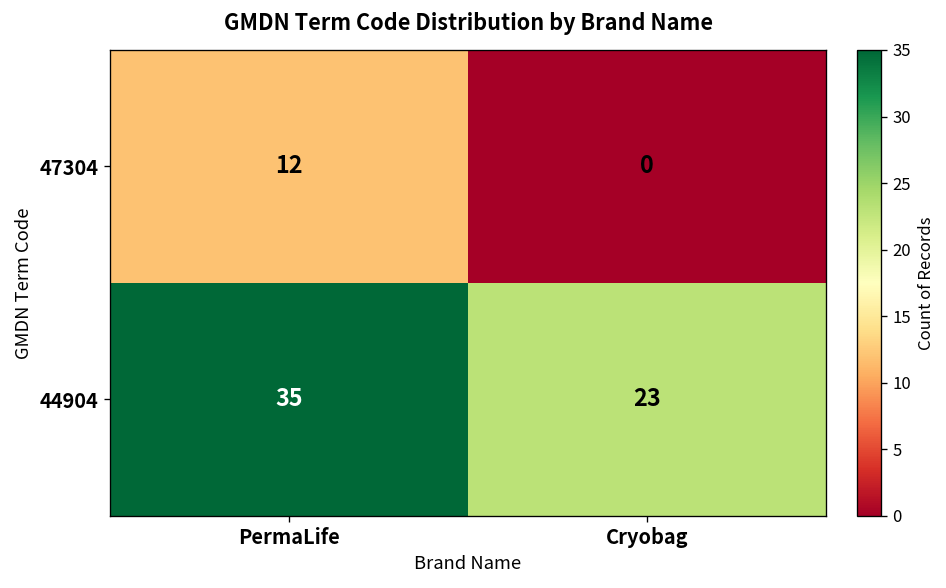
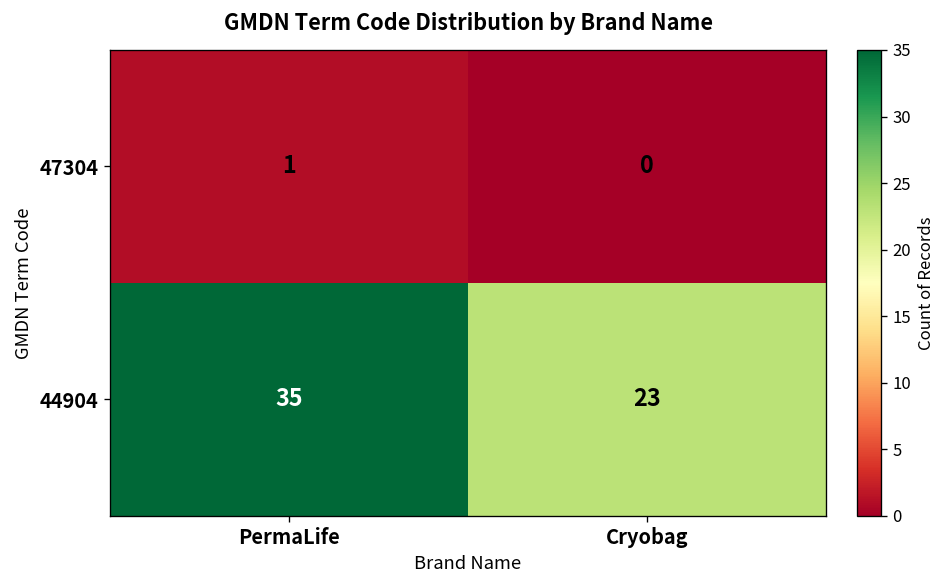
47304, PermaLife: 12 -> 1
